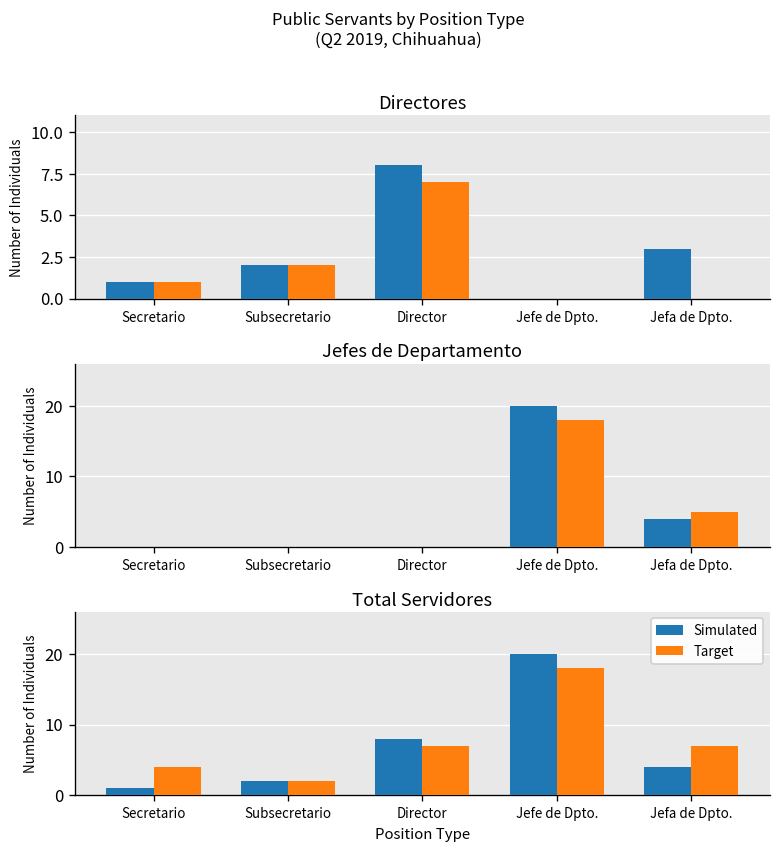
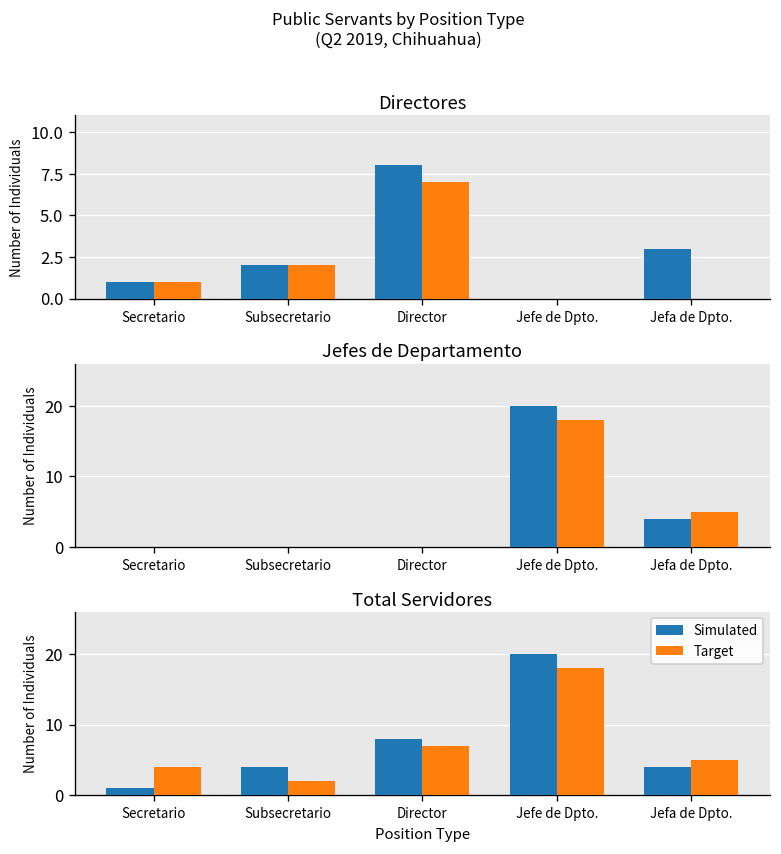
Total Servidores, Simulated, Subsecretario: 2 -> 4
Total Servidores, Target, Jefa de Dpto.: 7 -> 5
